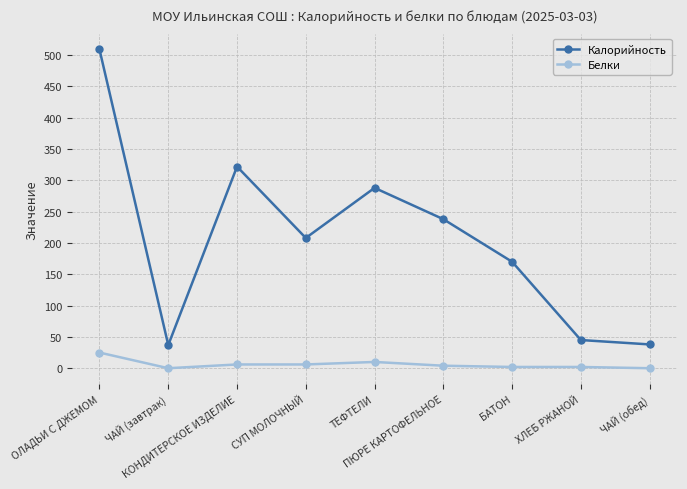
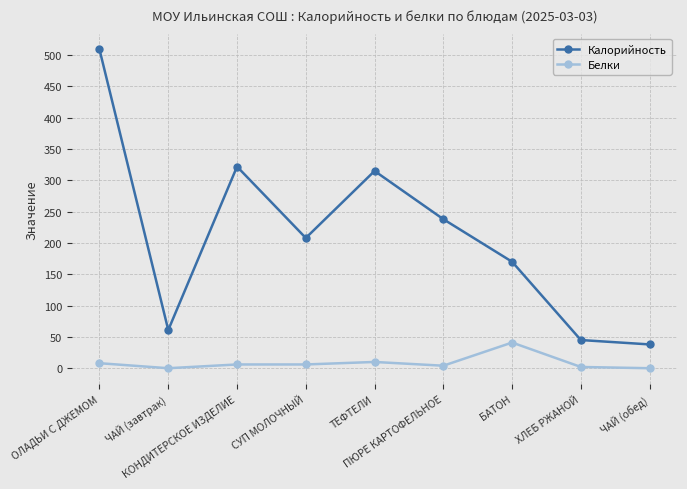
Белки, ОЛАДЬИ С ДЖЕМОМ: 30 -> 10
Калорийность, ЧАЙ (завтрак): 40 -> 60
Калорийность, ТЕФТЕЛИ: 290 -> 320
Белки, БАТОН: 0 -> 40
